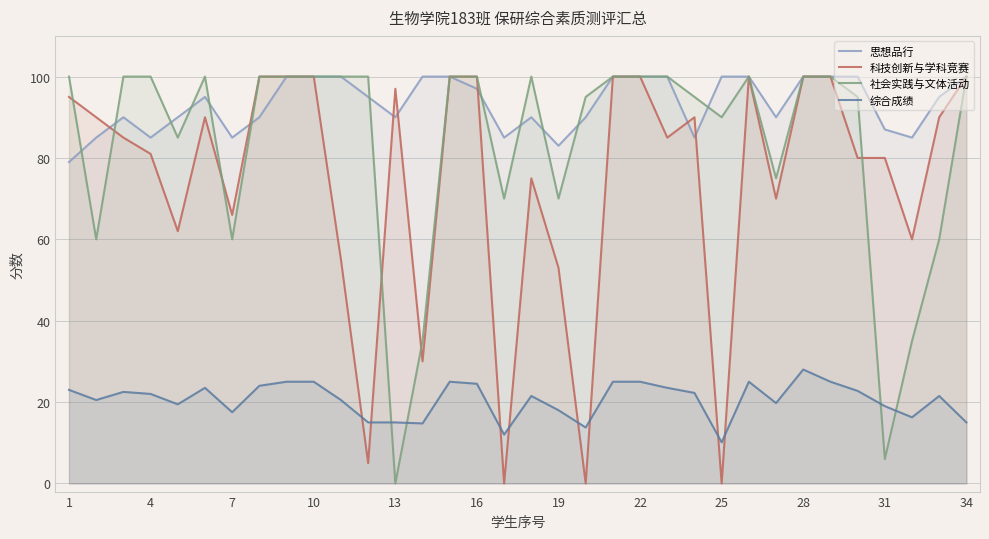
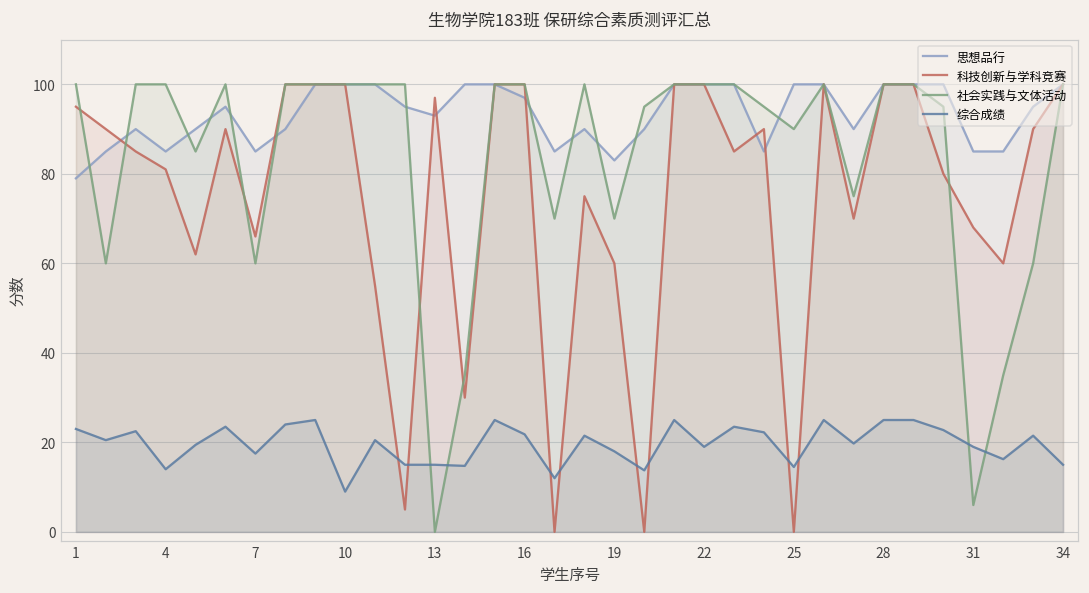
综合成绩, 4: 22 -> 14
综合成绩, 10: 25 -> 9
思想品行, 13: 90 -> 93
综合成绩, 16: 25 -> 22
科技创新与学科竞赛, 19: 53 -> 60
综合成绩, 22: 25 -> 19
综合成绩, 25: 10 -> 15
综合成绩, 28: 28 -> 25
思想品行, 31: 87 -> 85
科技创新与学科竞赛, 31: 80 -> 68
